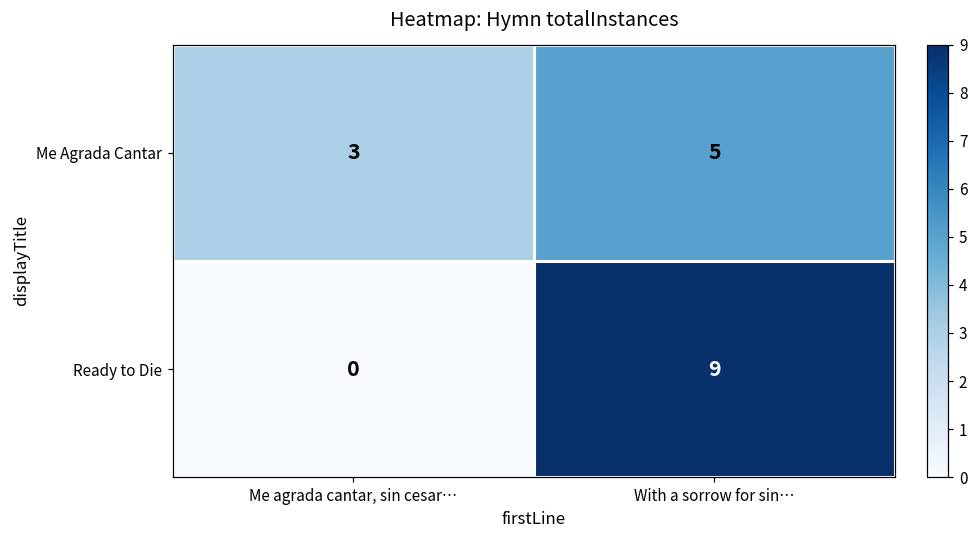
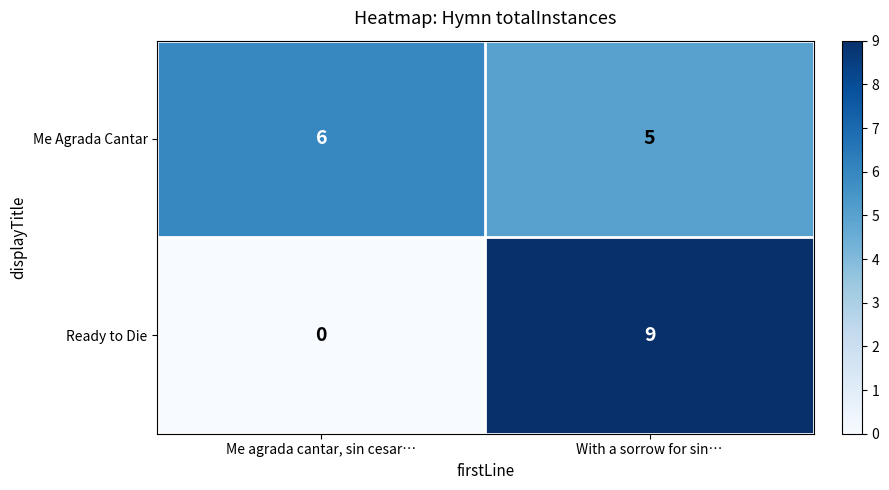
Me Agrada Cantar, Me agrada cantar, sin cesar…: 3 -> 6
